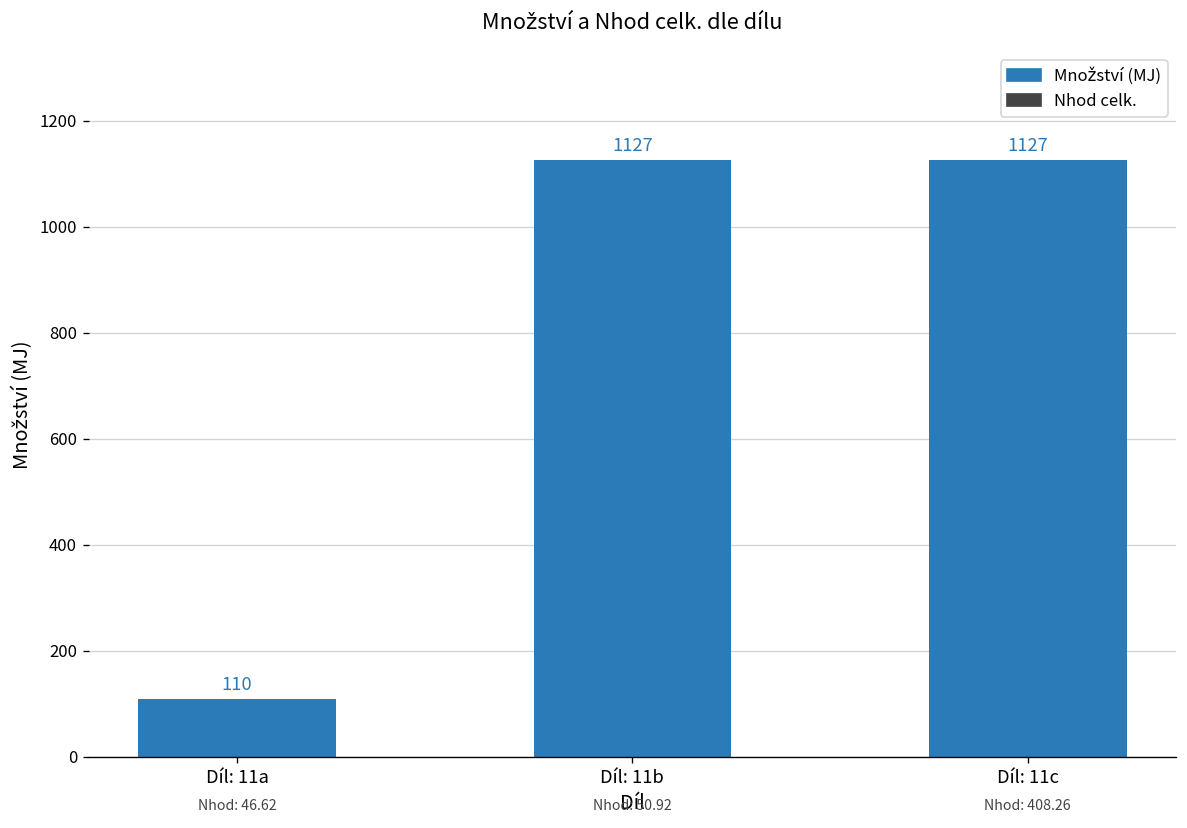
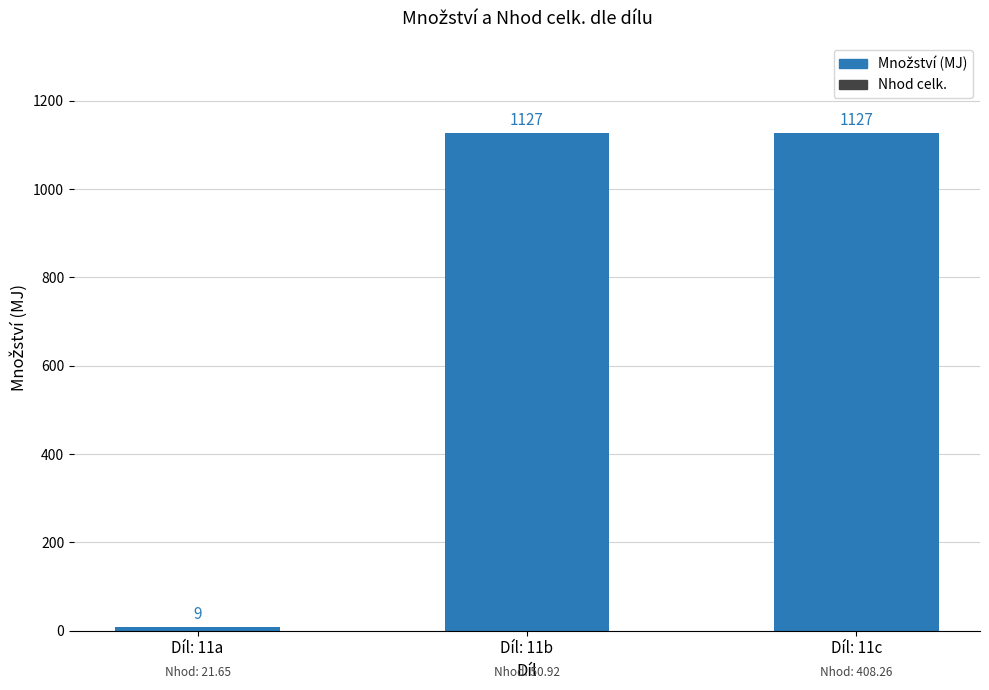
Množství (MJ), Díl: 11a: 110 -> 9
Nhod celk., Díl: 11a: 46.62 -> 21.65
